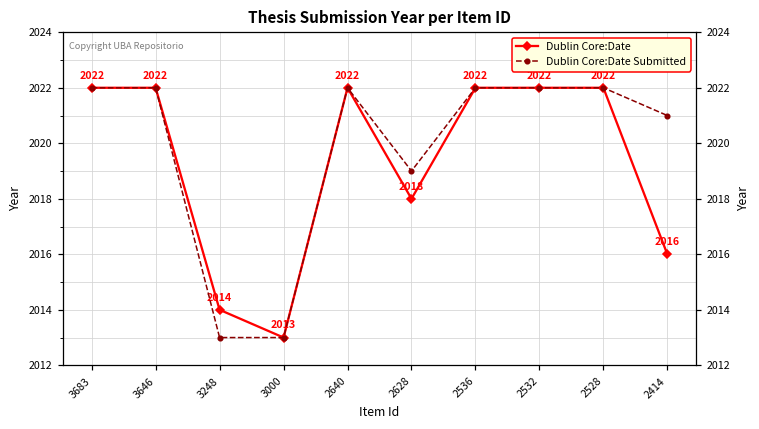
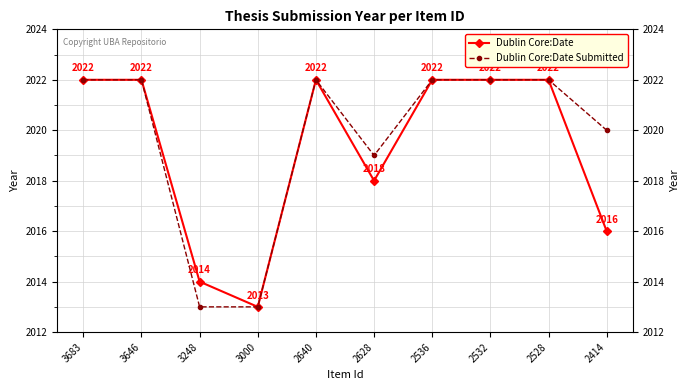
Dublin Core:Date Submitted, 2414: 2021 -> 2020
